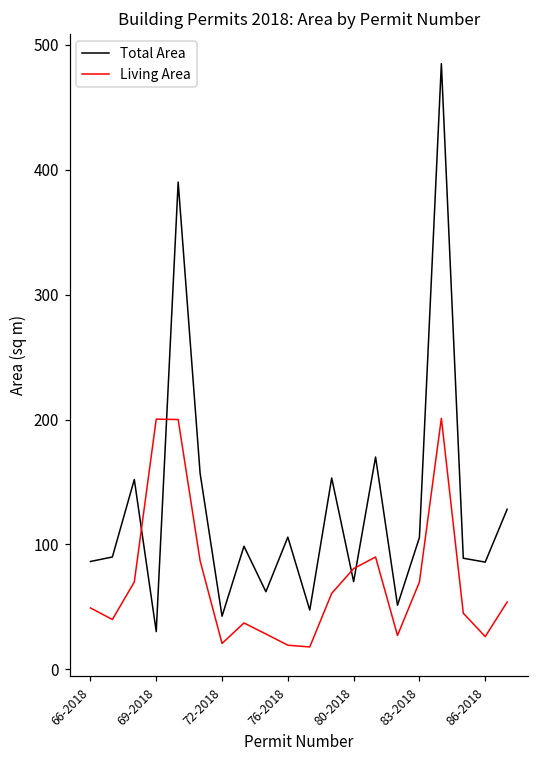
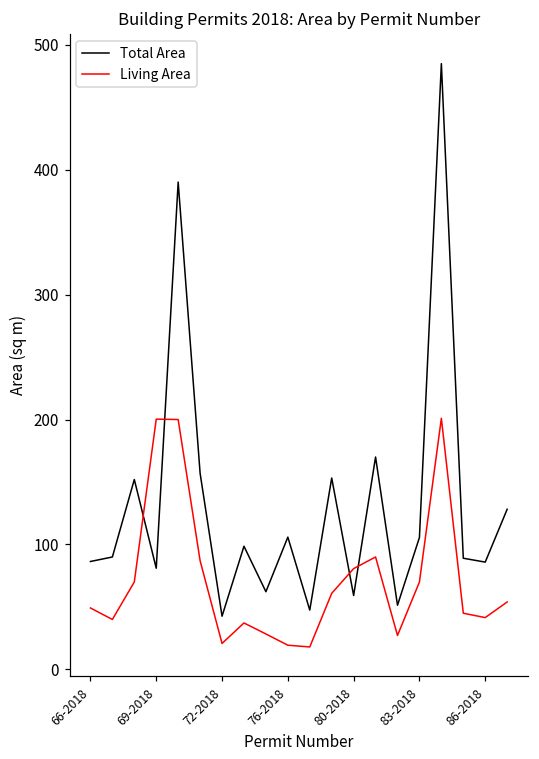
Total Area, 69-2018: 30 -> 81
Total Area, 80-2018: 70 -> 59
Living Area, 86-2018: 26 -> 42
